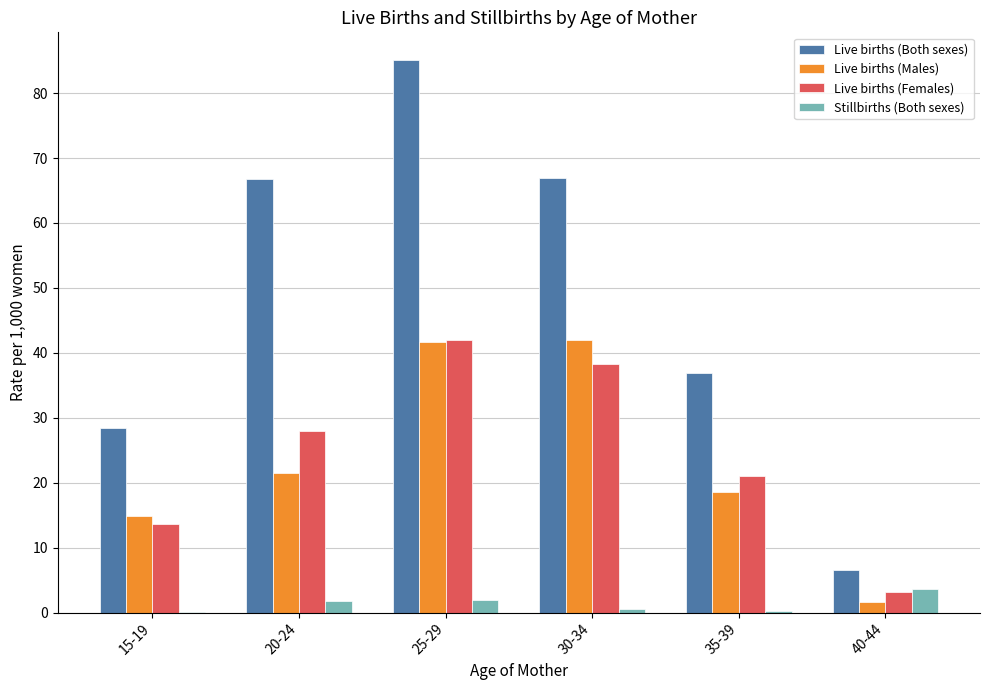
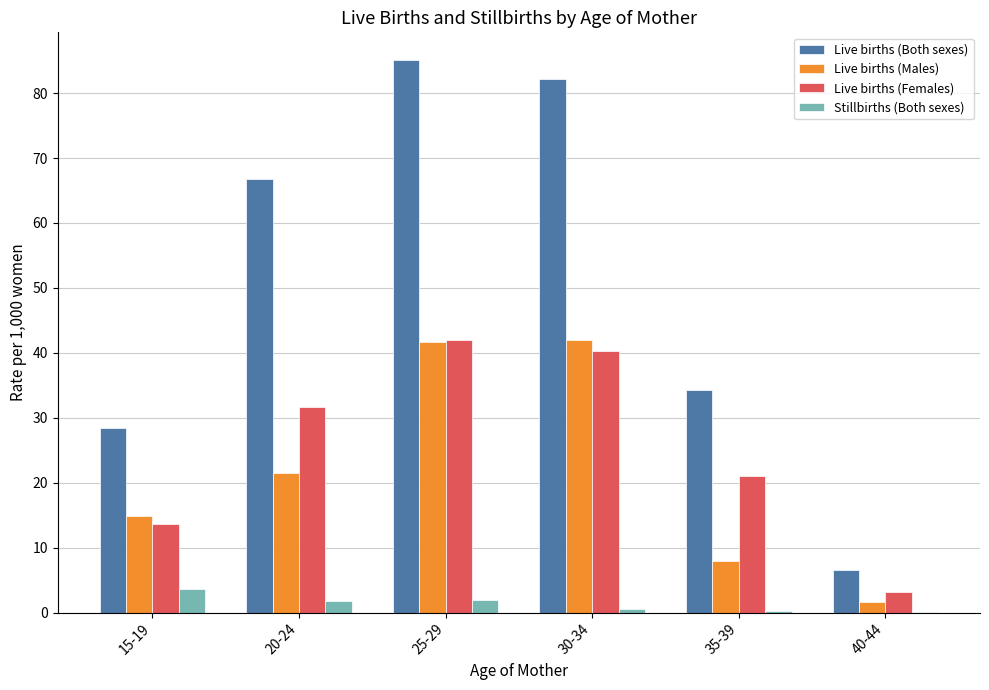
Stillbirths (Both sexes), 15-19: 0 -> 4
Live births (Females), 20-24: 28 -> 32
Live births (Both sexes), 30-34: 67 -> 82
Live births (Females), 30-34: 38 -> 40
Live births (Both sexes), 35-39: 37 -> 34
Live births (Males), 35-39: 19 -> 8
Stillbirths (Both sexes), 40-44: 4 -> 0
